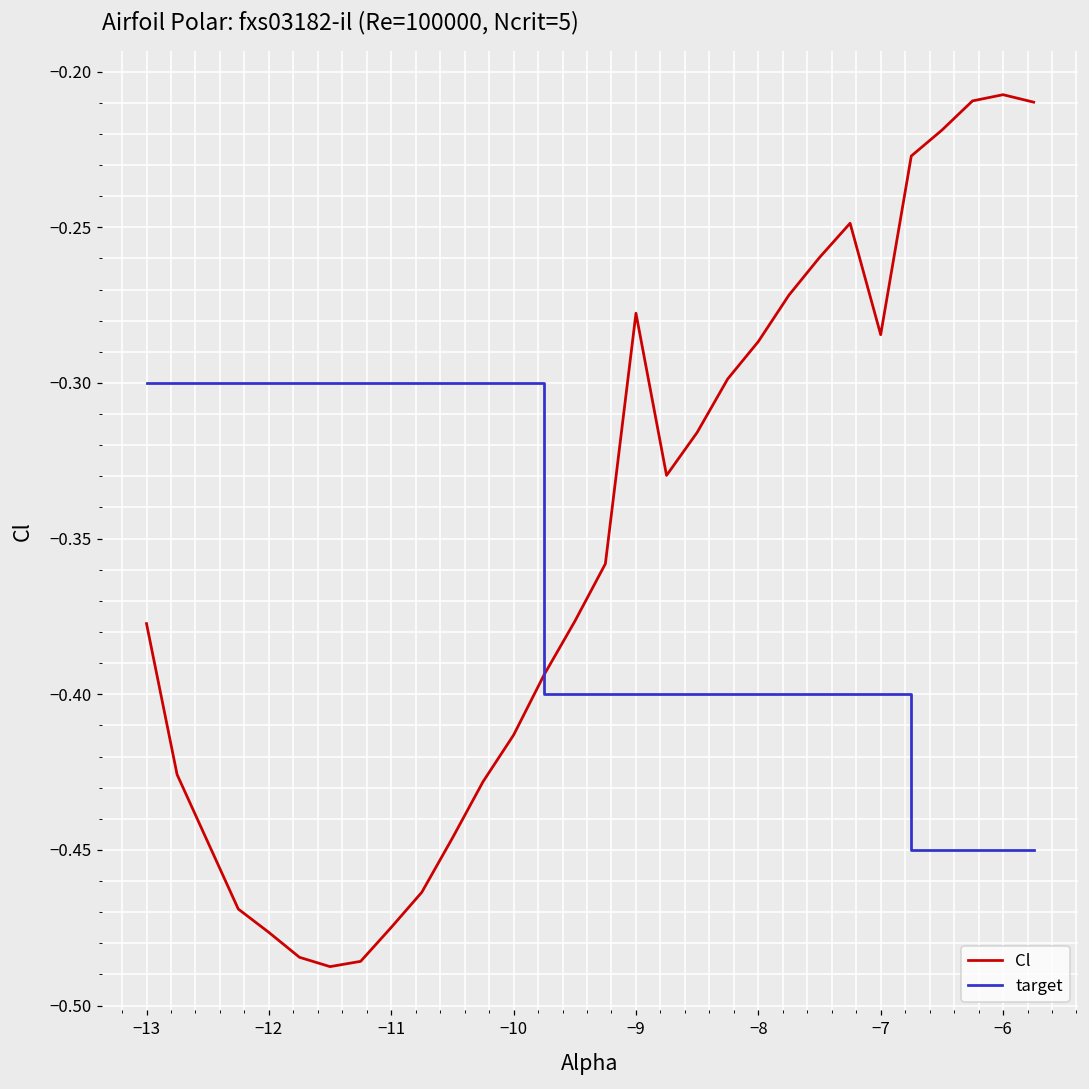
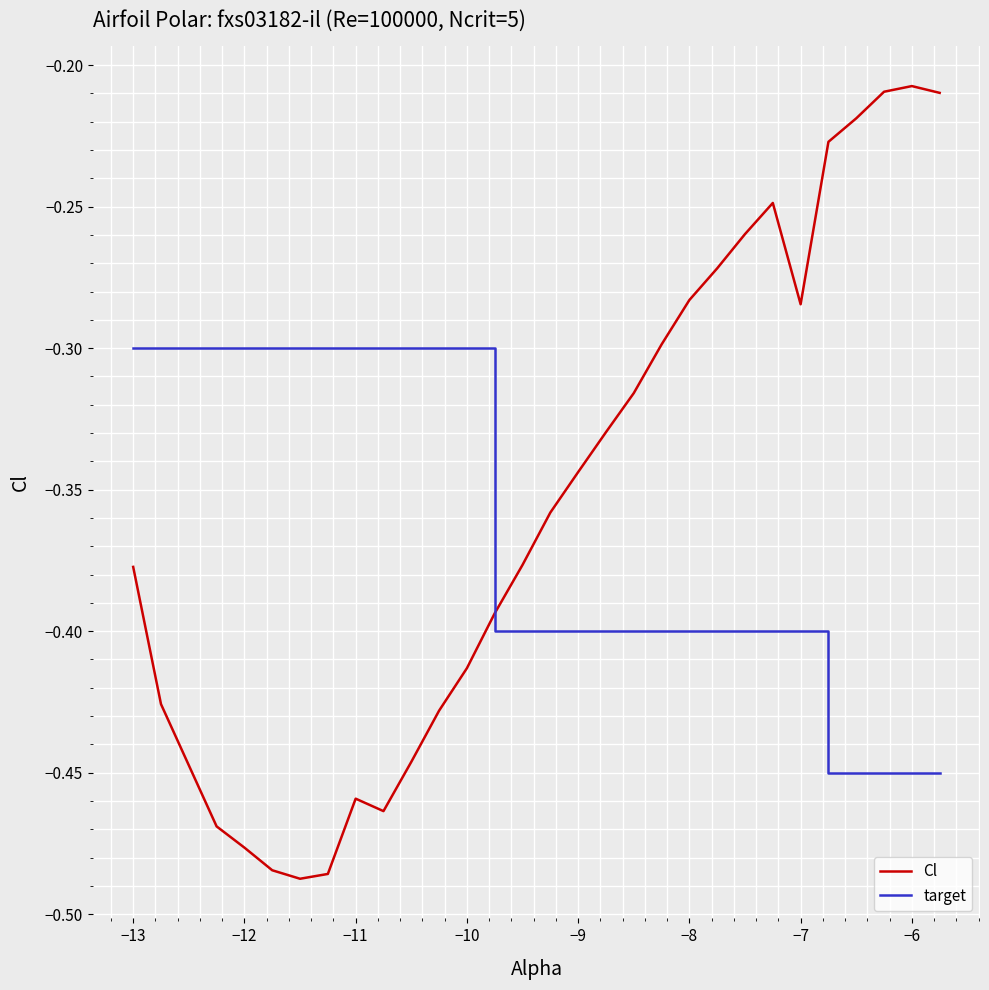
Cl, −11: -0.475 -> -0.459
Cl, −9: -0.278 -> -0.344
Cl, −8: -0.287 -> -0.283
